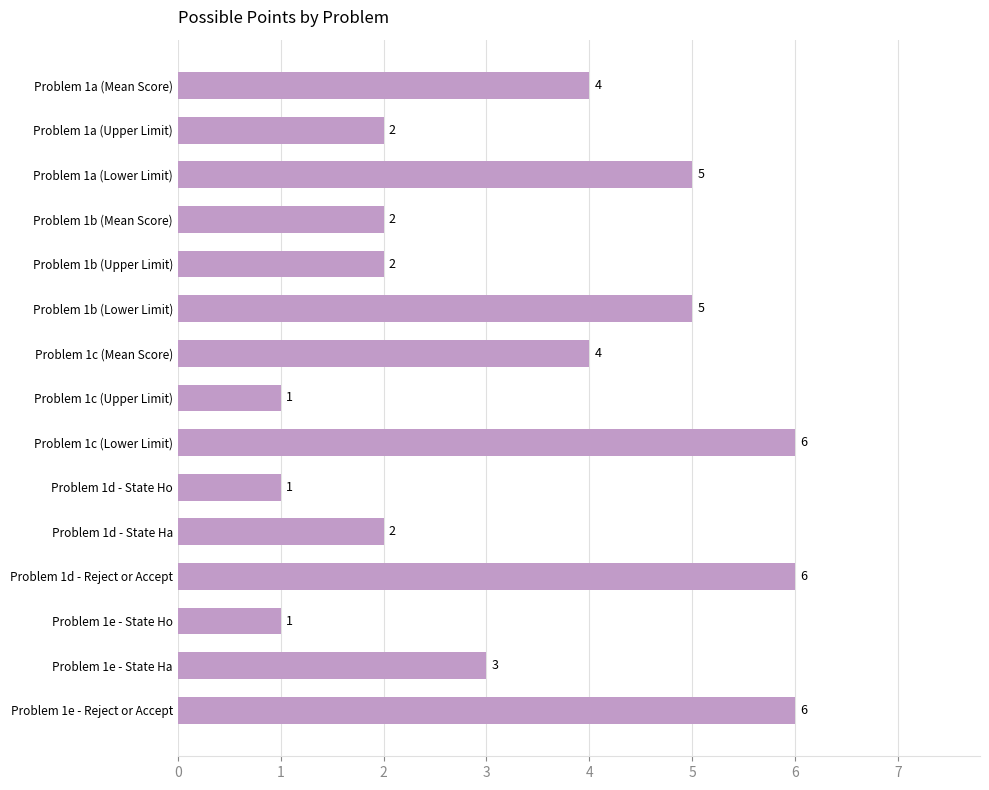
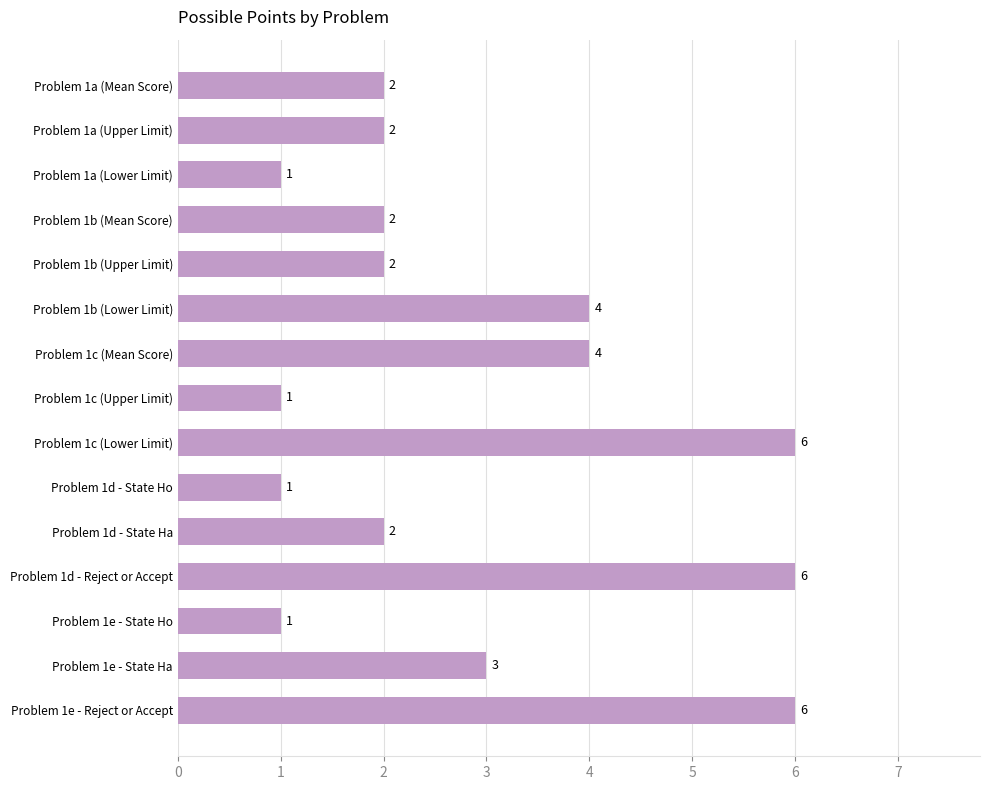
Problem 1a (Mean Score): 4 -> 2
Problem 1a (Lower Limit): 5 -> 1
Problem 1b (Lower Limit): 5 -> 4
